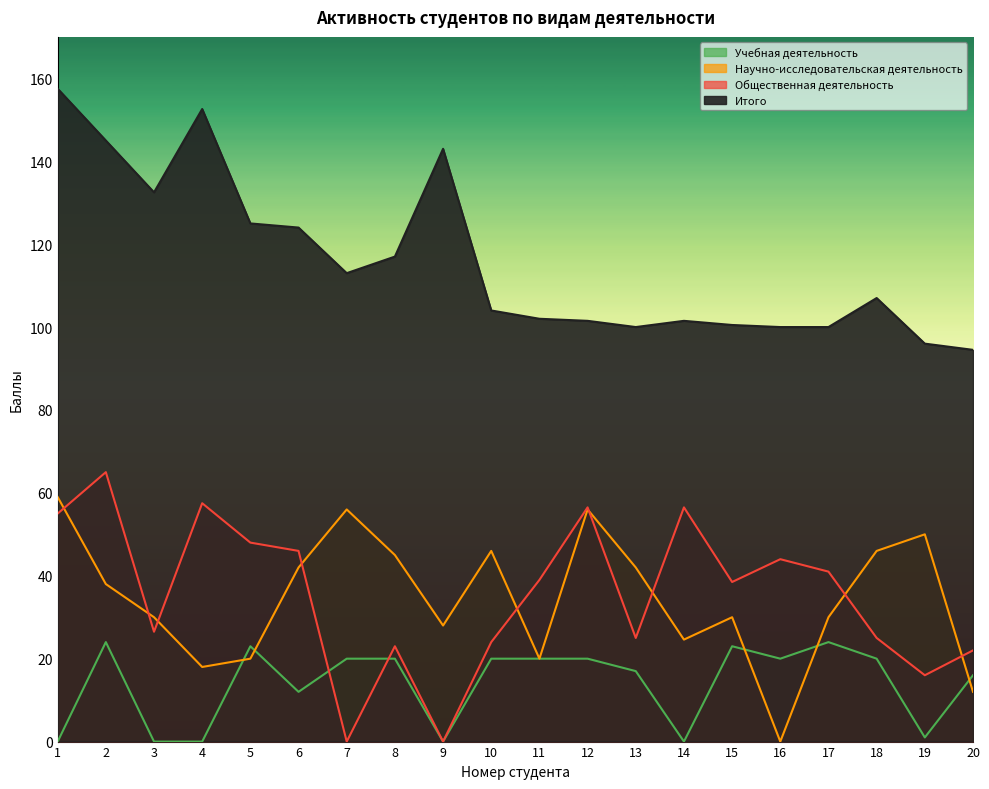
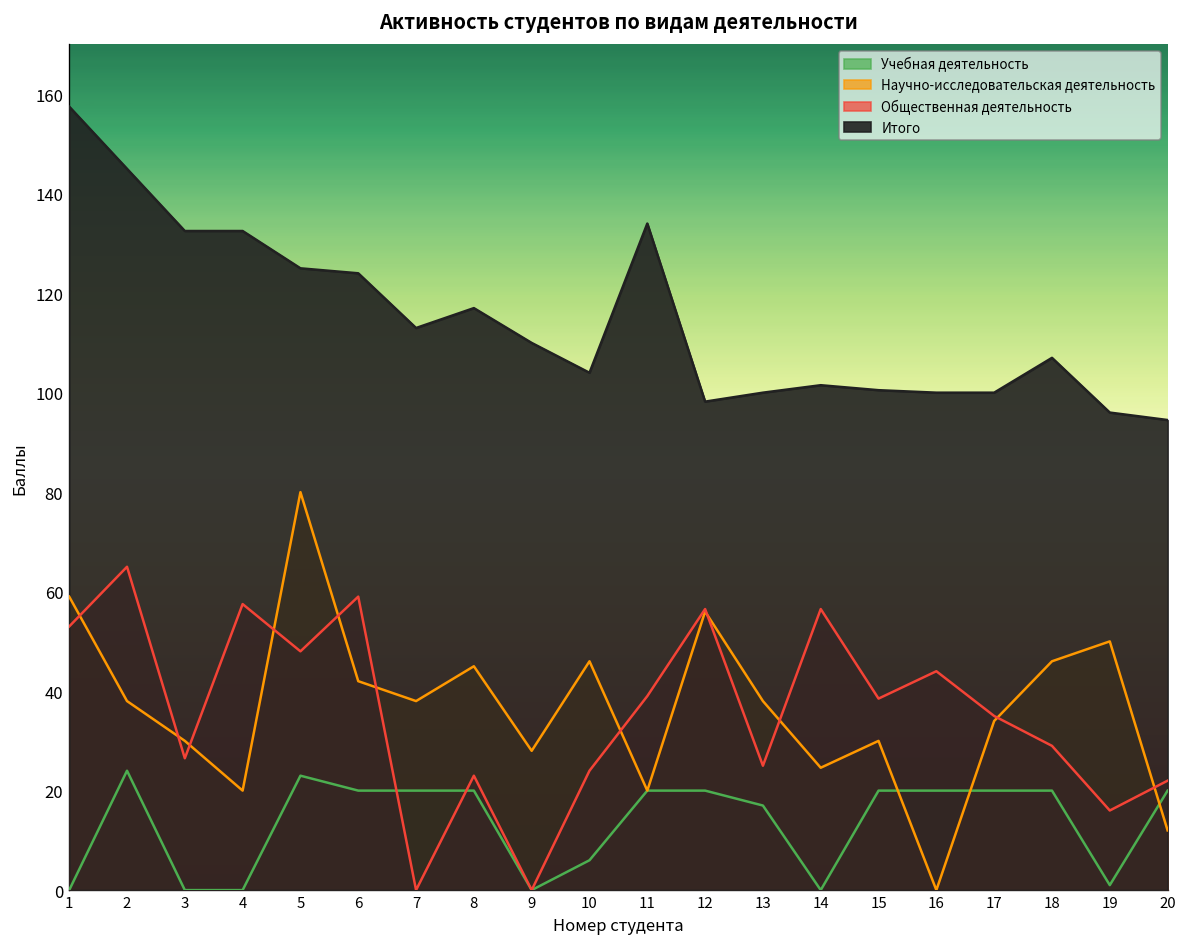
Общественная деятельность, 1: 55 -> 53
Научно-исследовательская деятельность, 4: 18 -> 20
Итого, 4: 153 -> 133
Научно-исследовательская деятельность, 5: 20 -> 80
Учебная деятельность, 6: 12 -> 20
Общественная деятельность, 6: 46 -> 59
Научно-исследовательская деятельность, 7: 56 -> 38
Итого, 9: 143 -> 110
Учебная деятельность, 10: 20 -> 6
Итого, 11: 102 -> 134
Итого, 12: 102 -> 98
Научно-исследовательская деятельность, 13: 42 -> 38
Учебная деятельность, 15: 23 -> 20
Учебная деятельность, 17: 24 -> 20
Научно-исследовательская деятельность, 17: 30 -> 34
Общественная деятельность, 17: 41 -> 35
Общественная деятельность, 18: 25 -> 29
Учебная деятельность, 20: 16 -> 20
